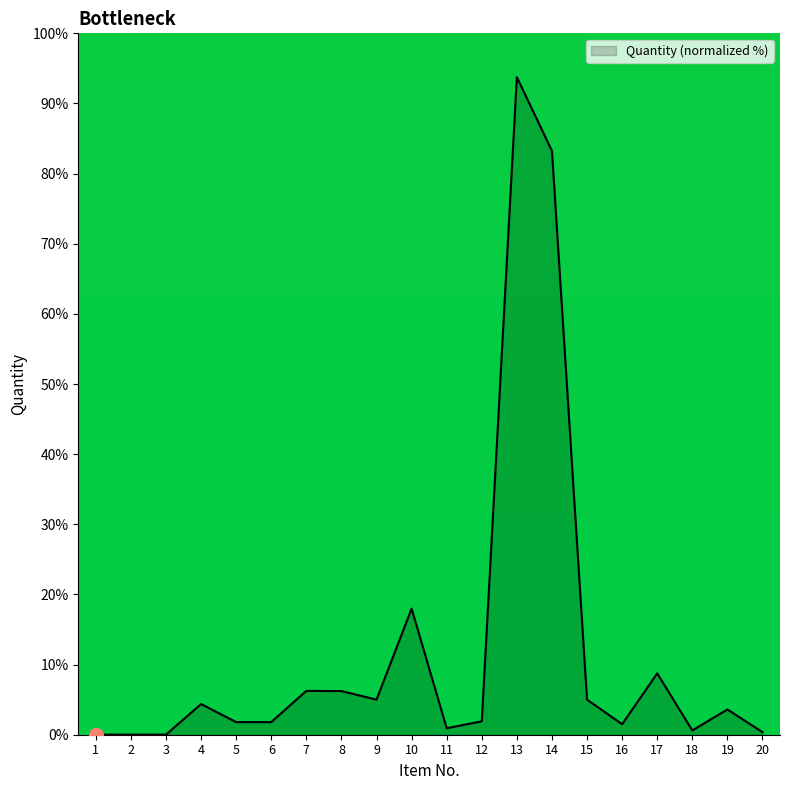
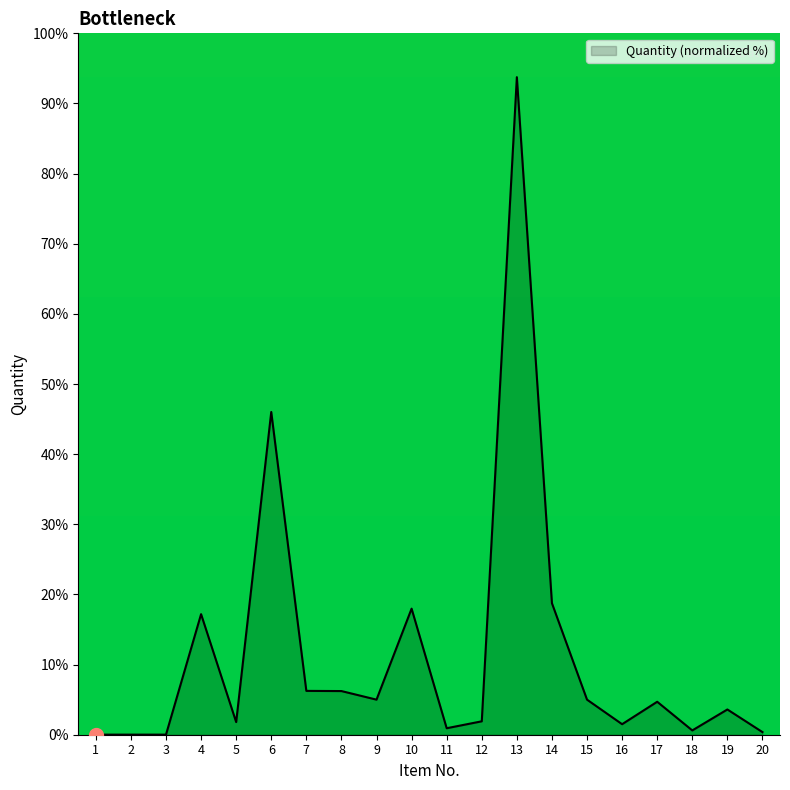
Quantity (normalized %), 4: 4% -> 17%
Quantity (normalized %), 6: 2% -> 46%
Quantity (normalized %), 14: 83% -> 19%
Quantity (normalized %), 17: 9% -> 5%
